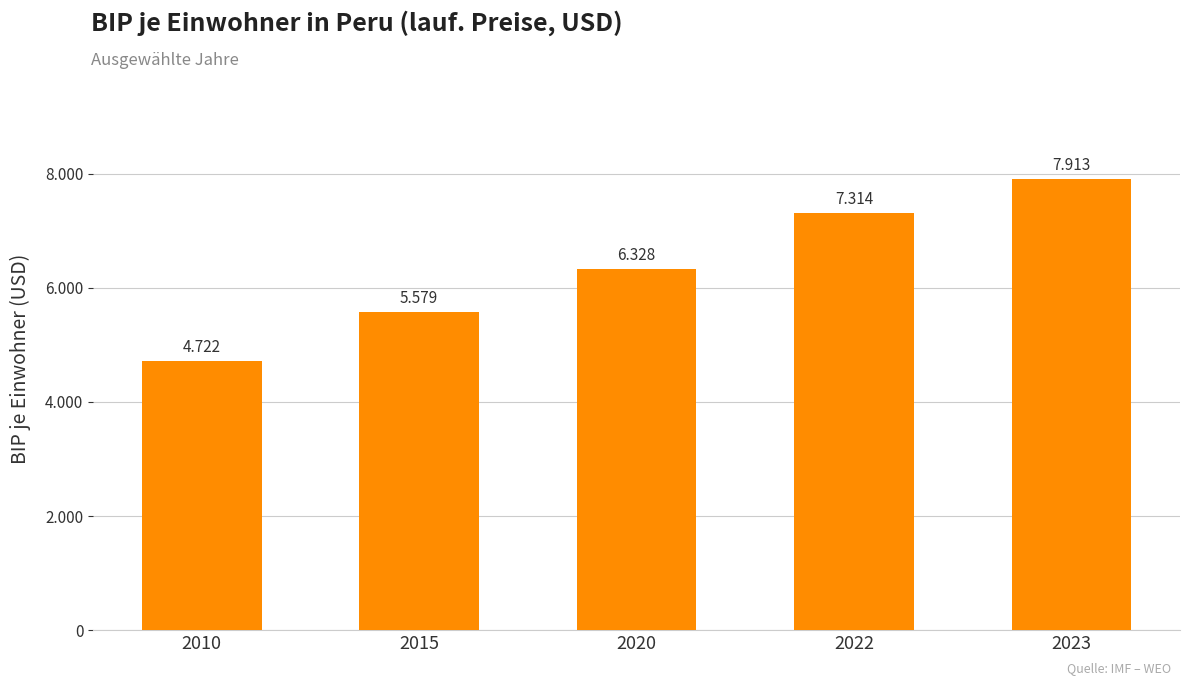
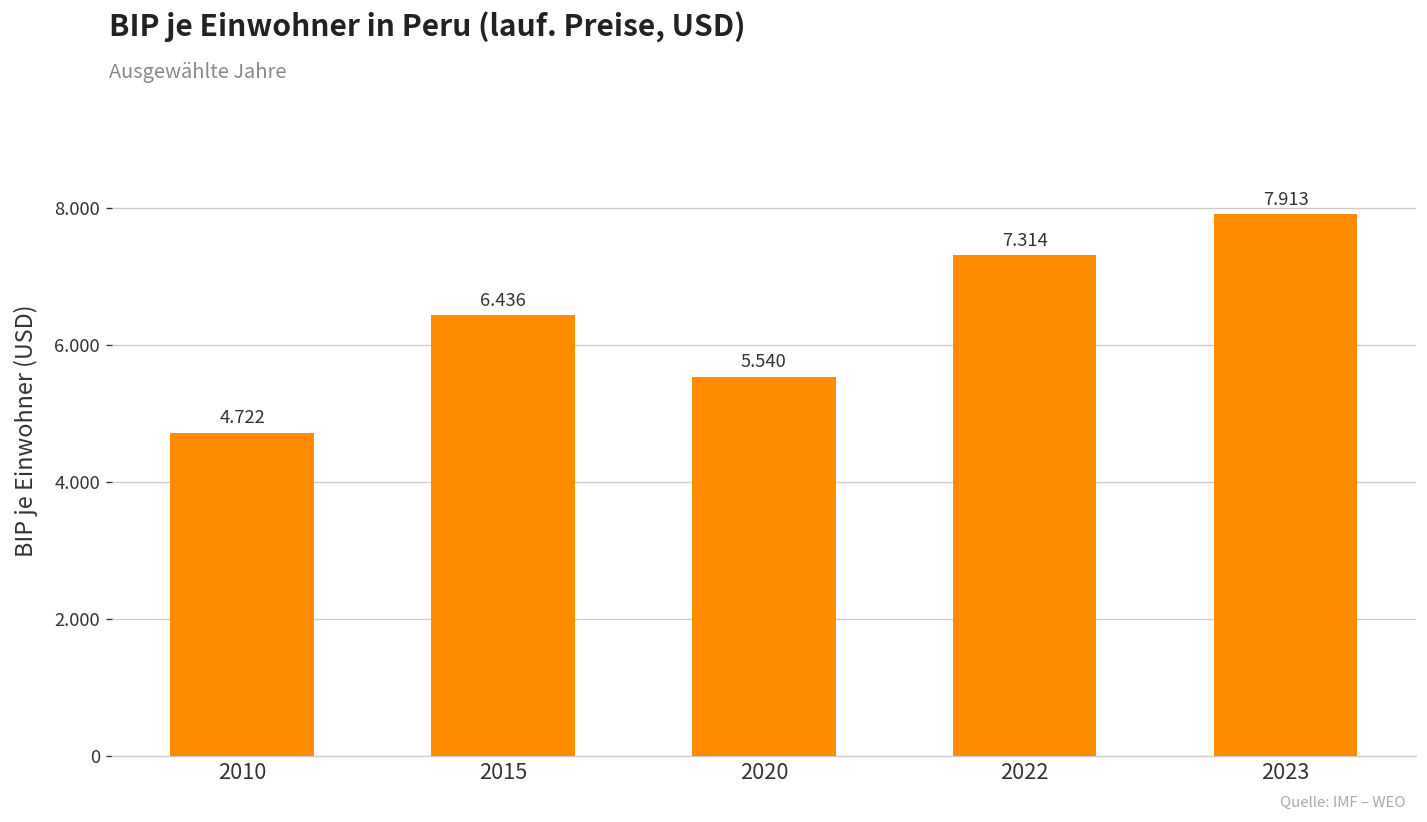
2015: 5.579 -> 6.436
2020: 6.328 -> 5.540
